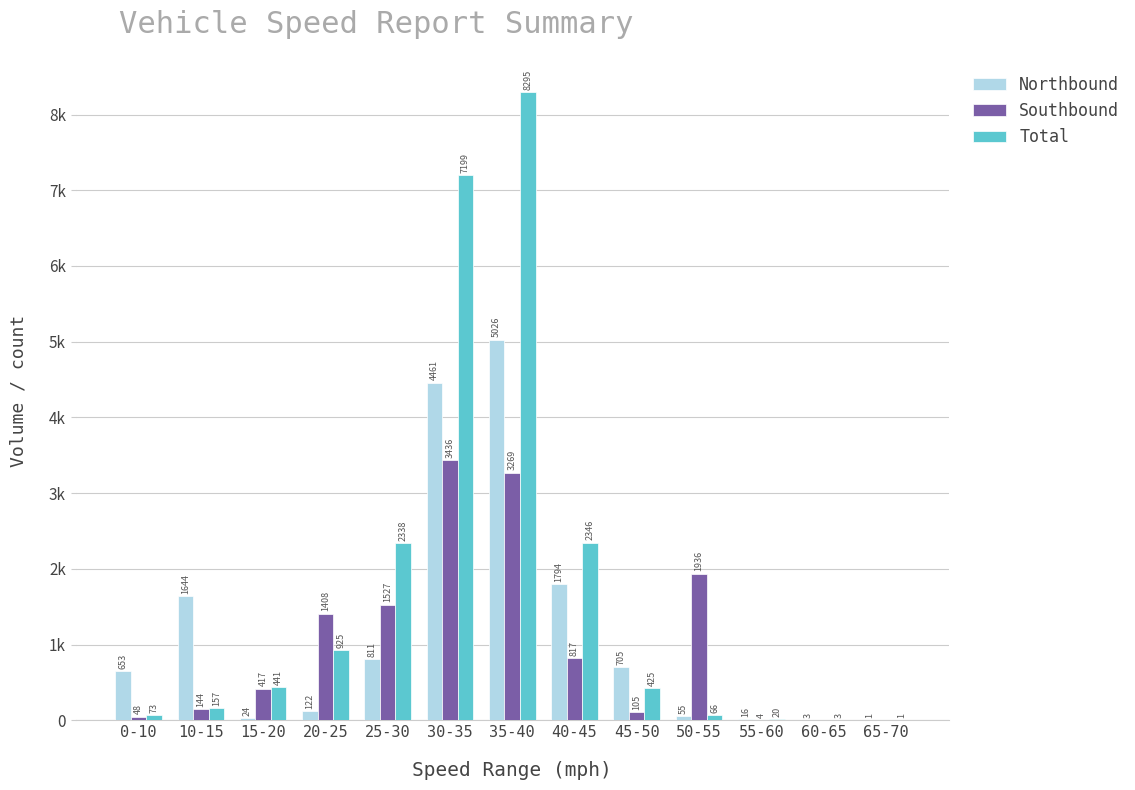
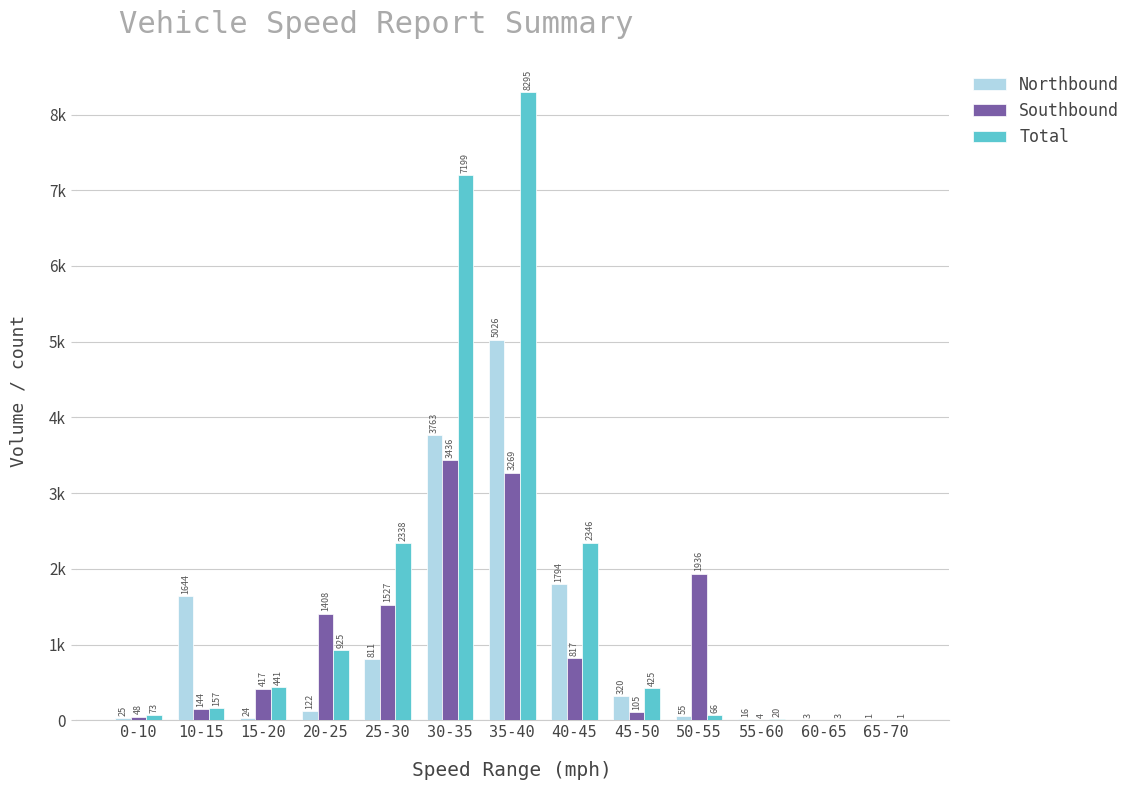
Northbound, 0-10: 653 -> 25
Northbound, 30-35: 4461 -> 3763
Northbound, 45-50: 705 -> 320
